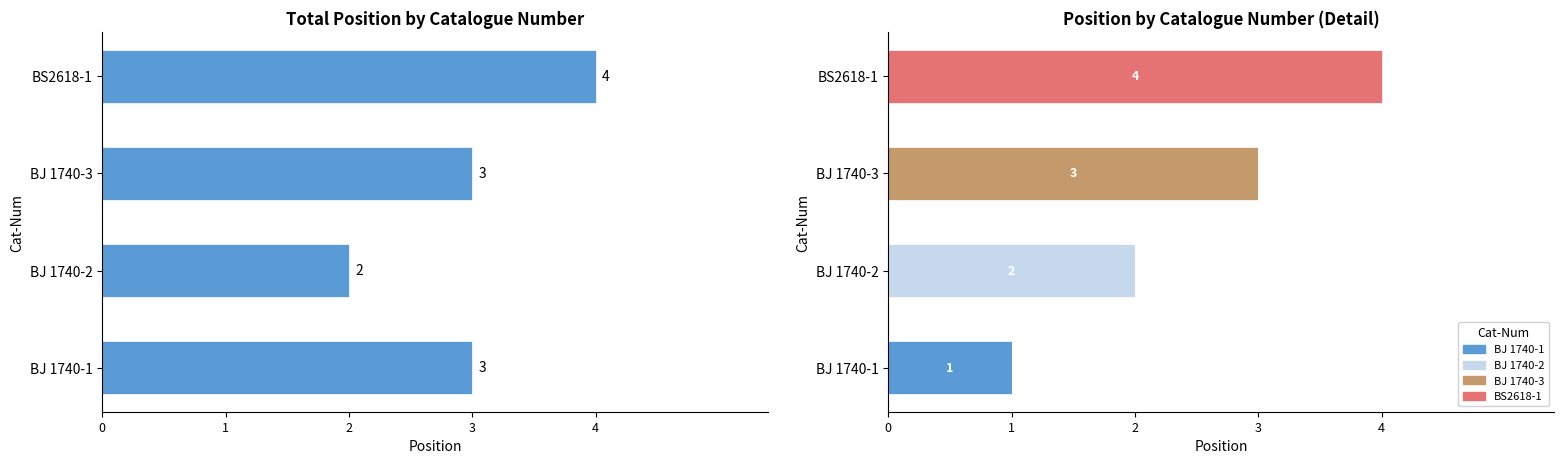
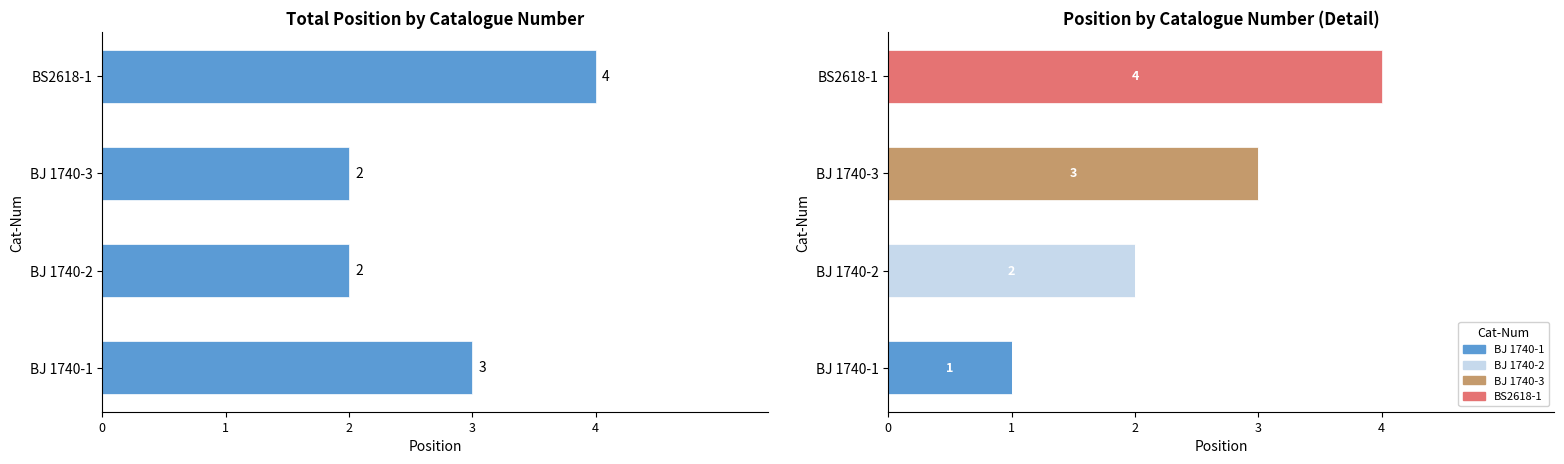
Total Position by Catalogue Number, BJ 1740-3: 3 -> 2
